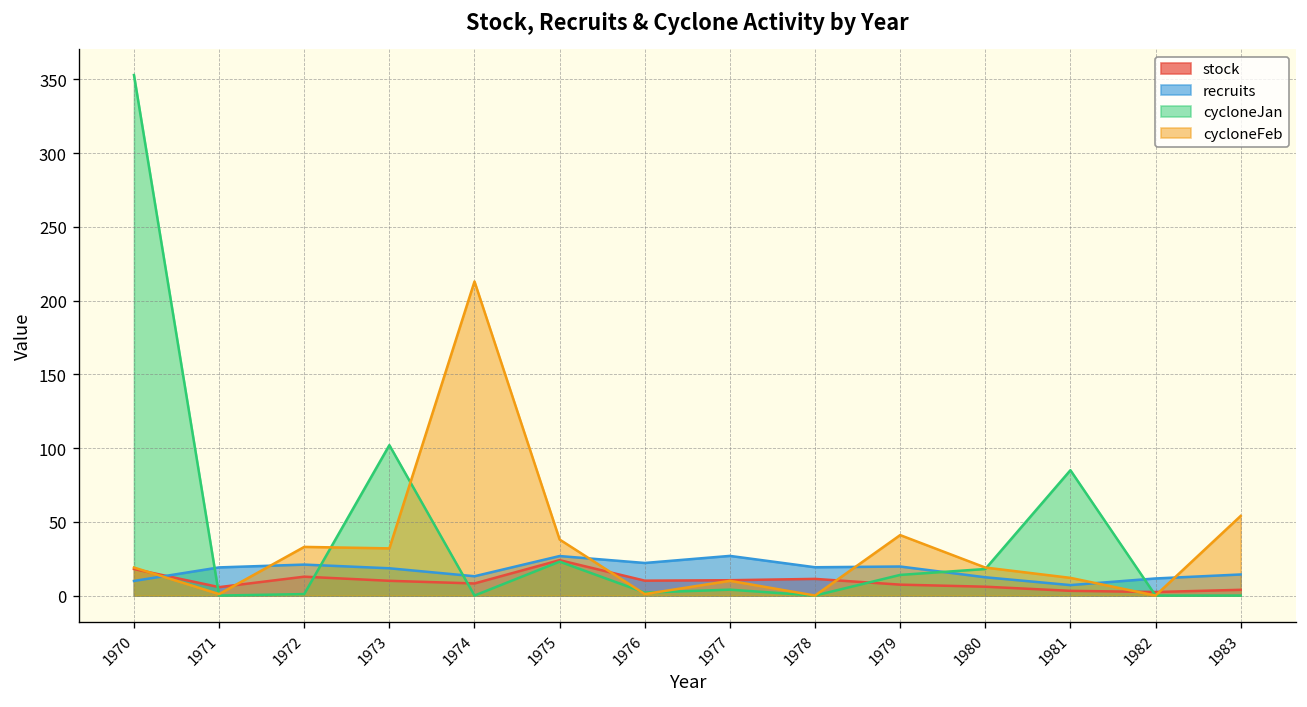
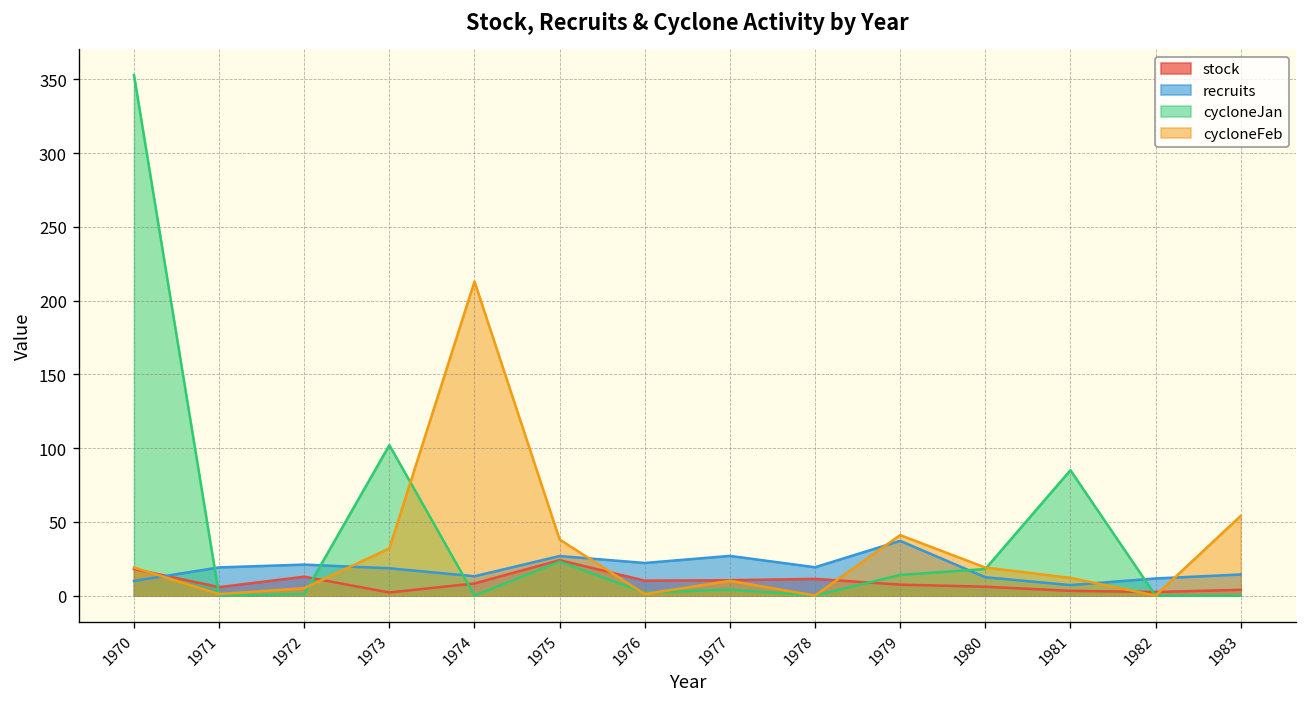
cycloneFeb, 1972: 33 -> 5
stock, 1973: 10 -> 2
recruits, 1979: 20 -> 37
